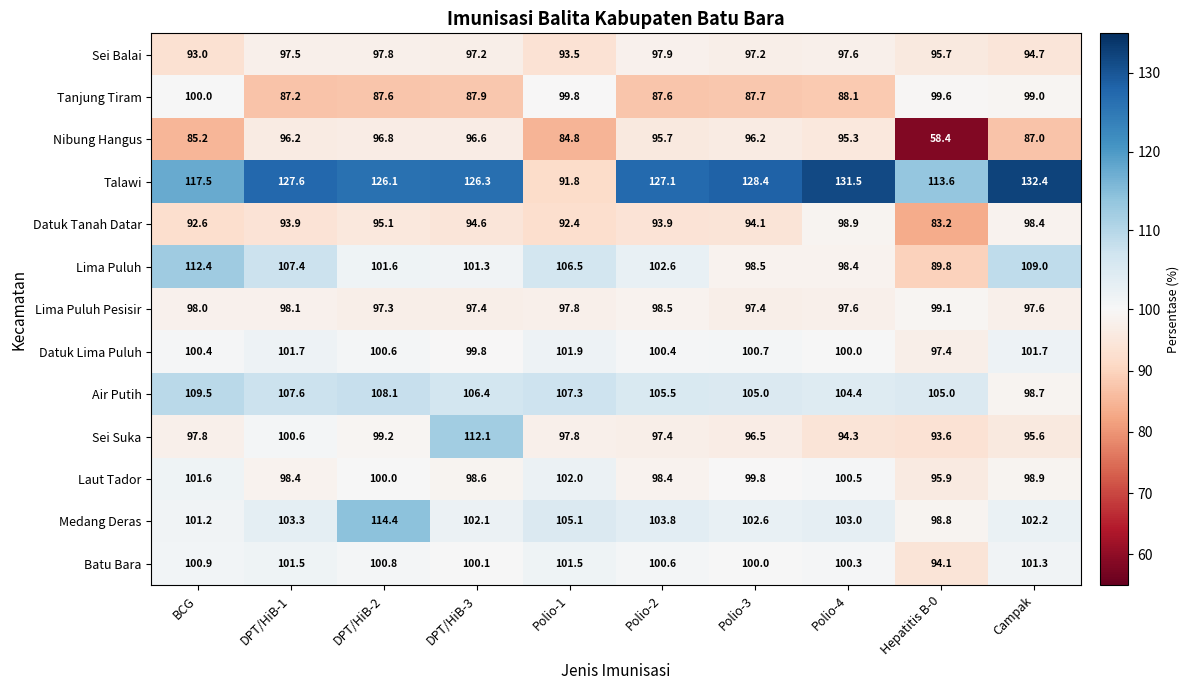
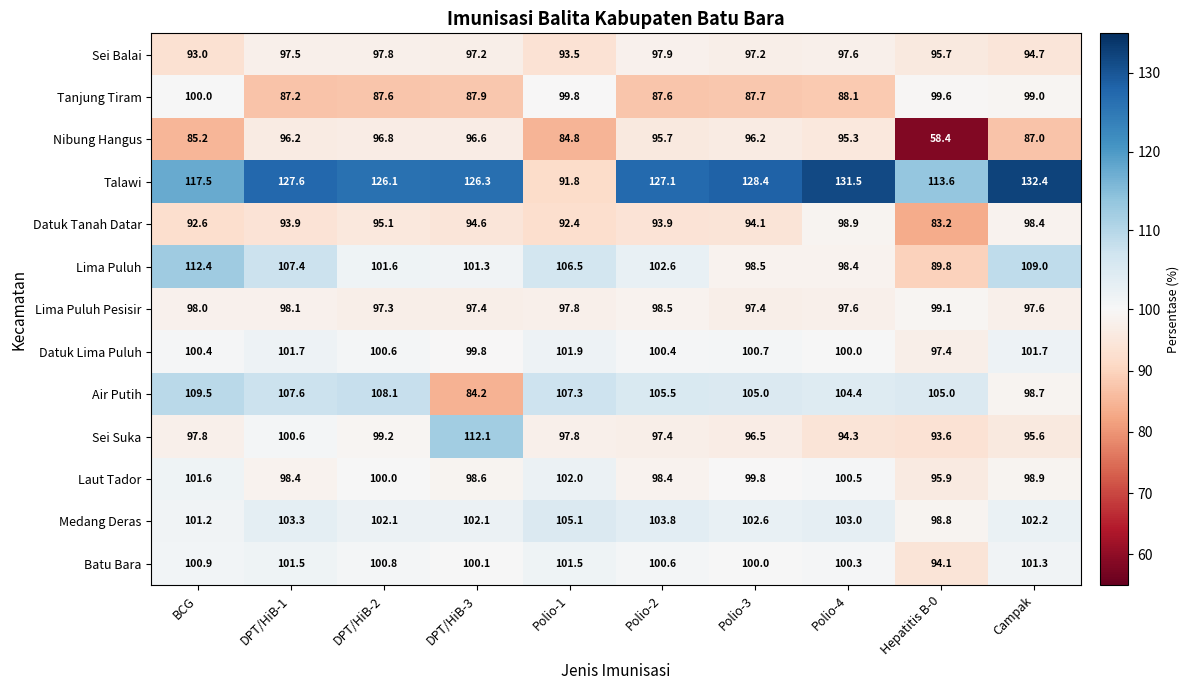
Air Putih, DPT/HiB-3: 106.4 -> 84.2
Medang Deras, DPT/HiB-2: 114.4 -> 102.1
